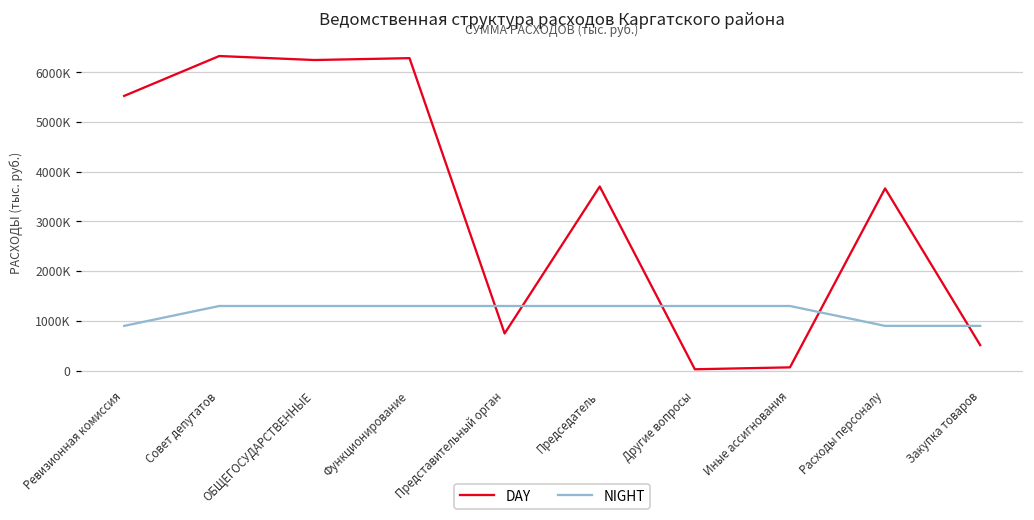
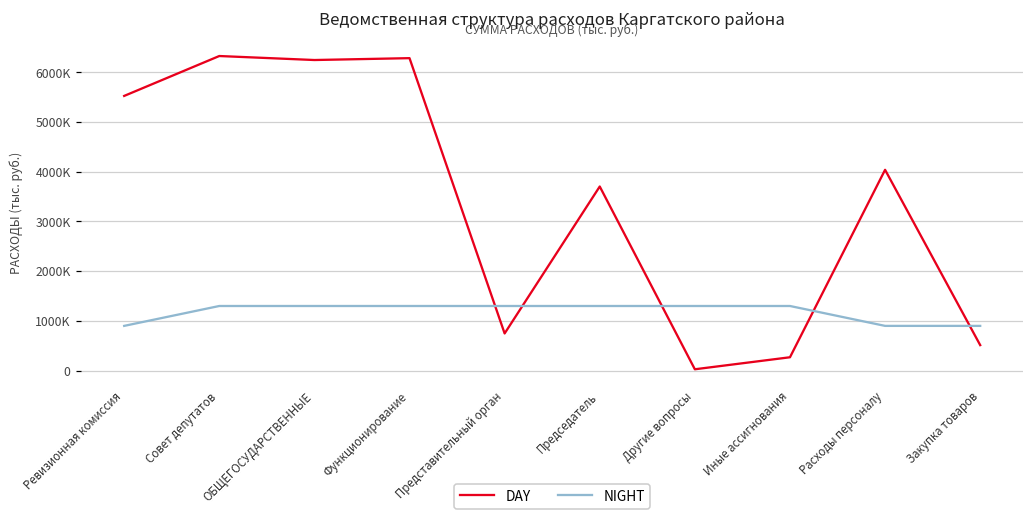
DAY, Иные ассигнования: 100000 -> 300000
DAY, Расходы персоналу: 3700000 -> 4000000
